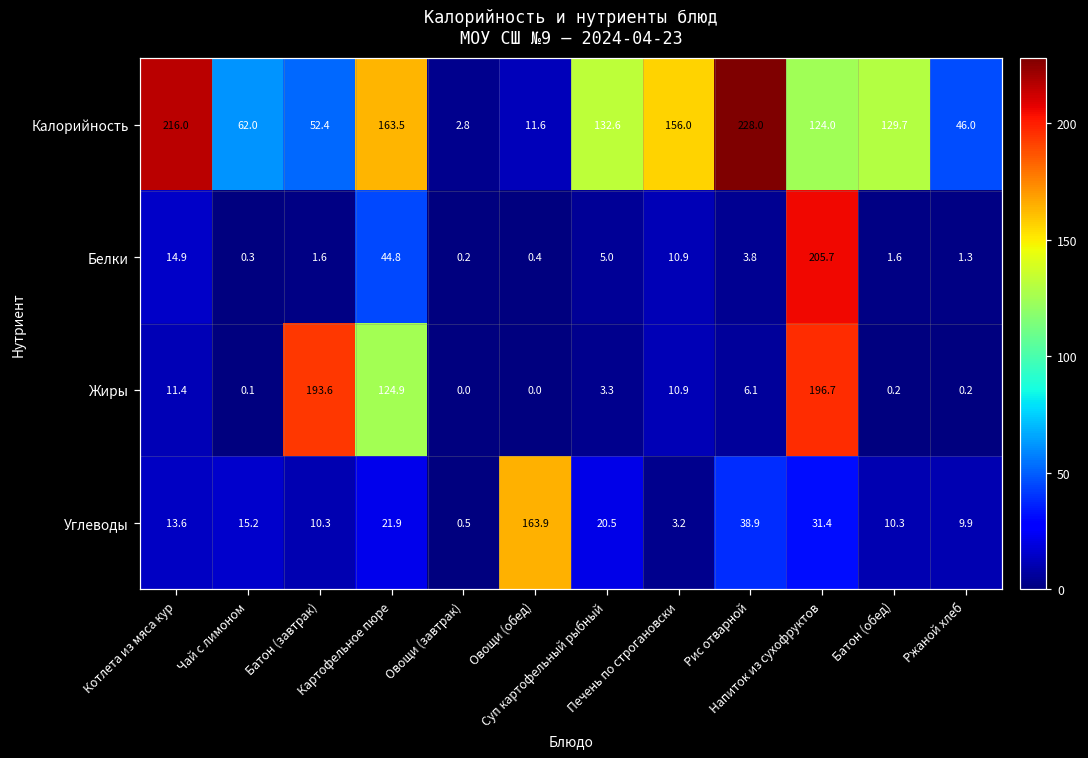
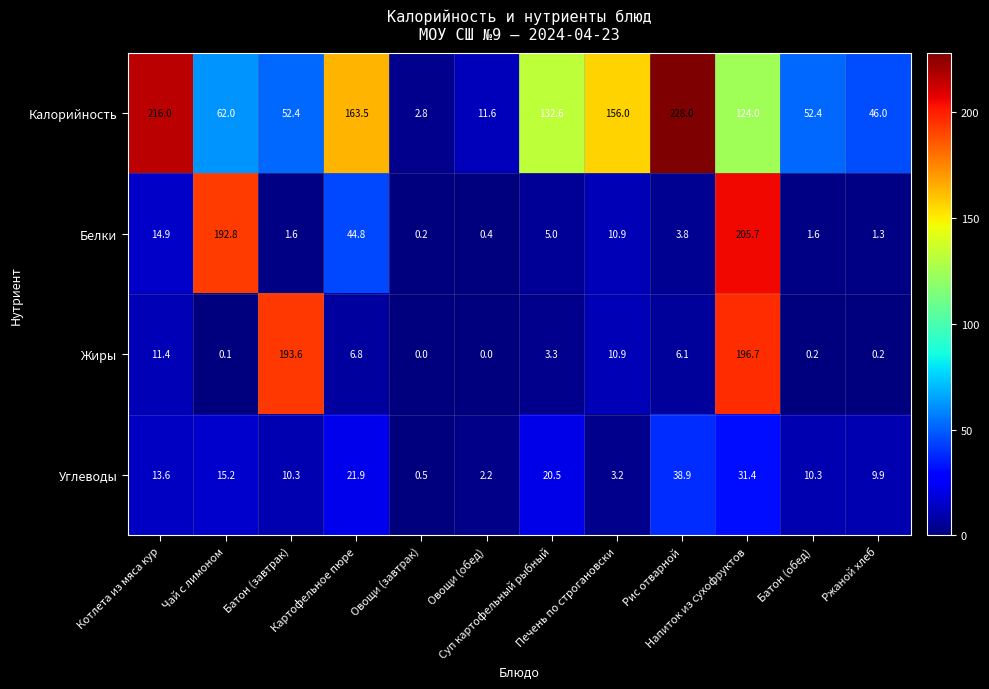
Калорийность, Батон (обед): 129.7 -> 52.4
Белки, Чай с лимоном: 0.3 -> 192.8
Жиры, Картофельное пюре: 124.9 -> 6.8
Углеводы, Овощи (обед): 163.9 -> 2.2
